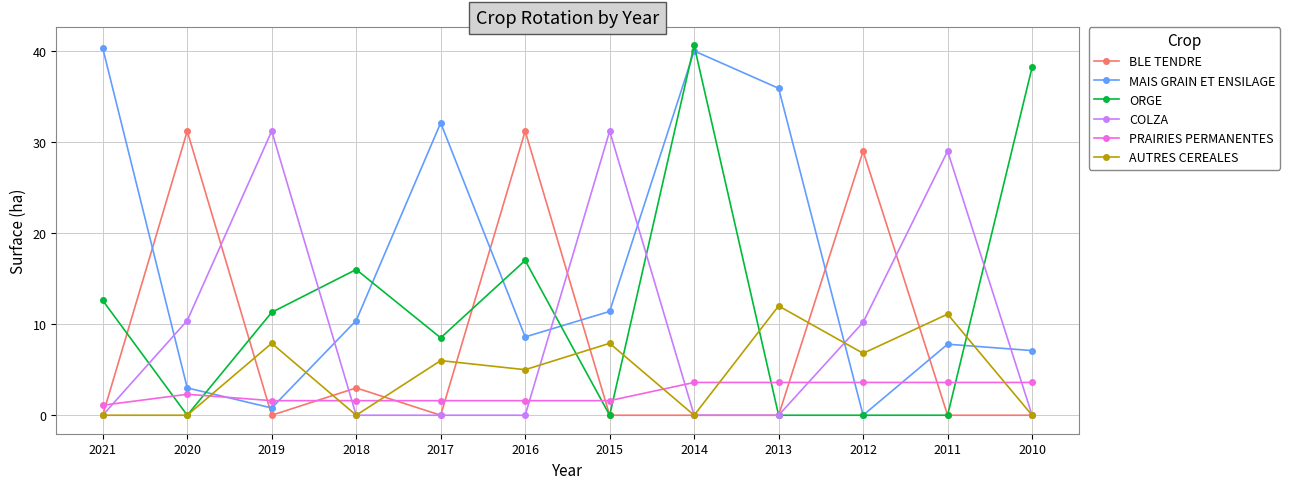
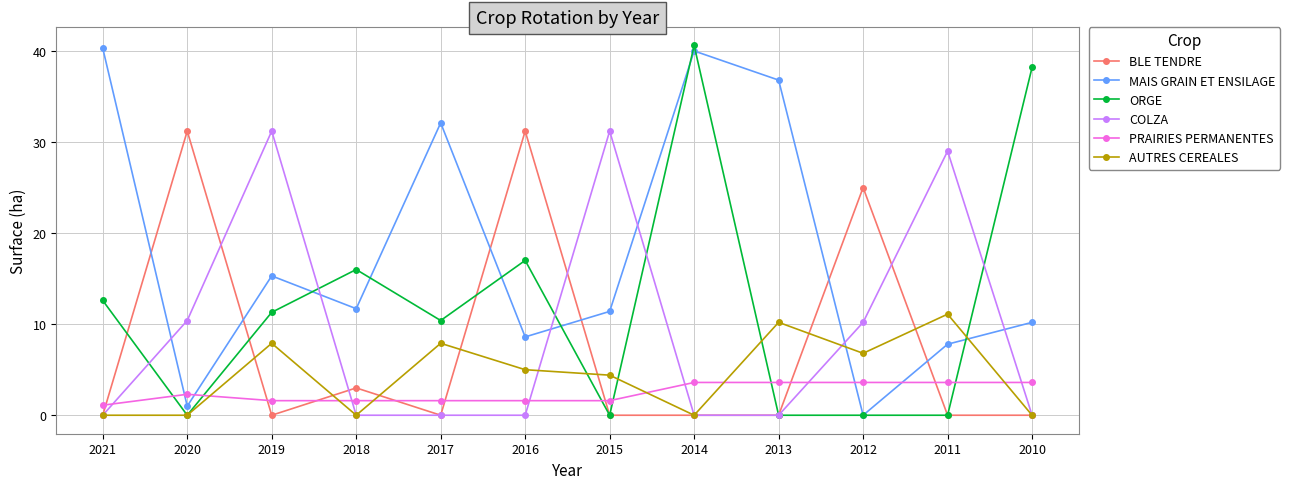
MAIS GRAIN ET ENSILAGE, 2020: 3 -> 1
MAIS GRAIN ET ENSILAGE, 2019: 1 -> 15
MAIS GRAIN ET ENSILAGE, 2018: 10 -> 12
ORGE, 2017: 9 -> 10
AUTRES CEREALES, 2017: 6 -> 8
AUTRES CEREALES, 2015: 8 -> 4
MAIS GRAIN ET ENSILAGE, 2013: 36 -> 37
AUTRES CEREALES, 2013: 12 -> 10
BLE TENDRE, 2012: 29 -> 25
MAIS GRAIN ET ENSILAGE, 2010: 7 -> 10
